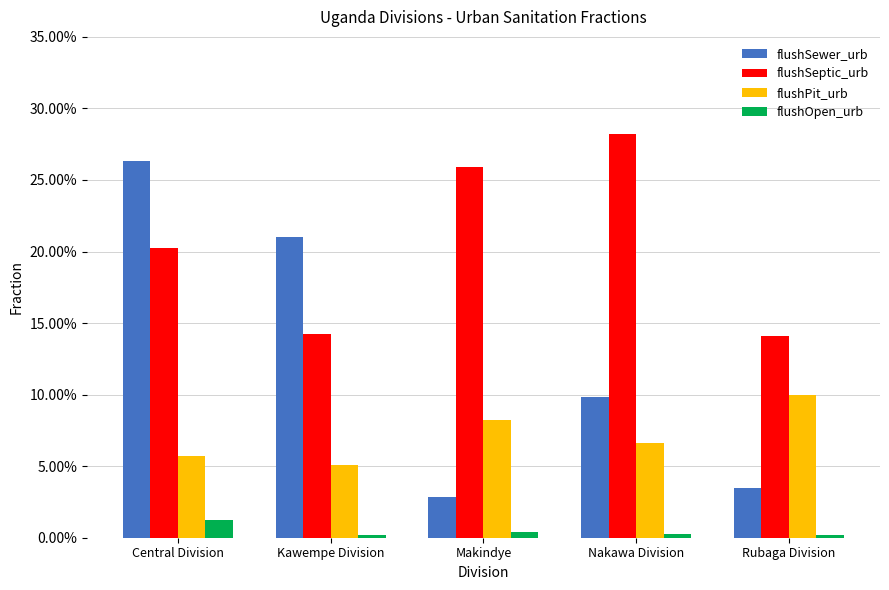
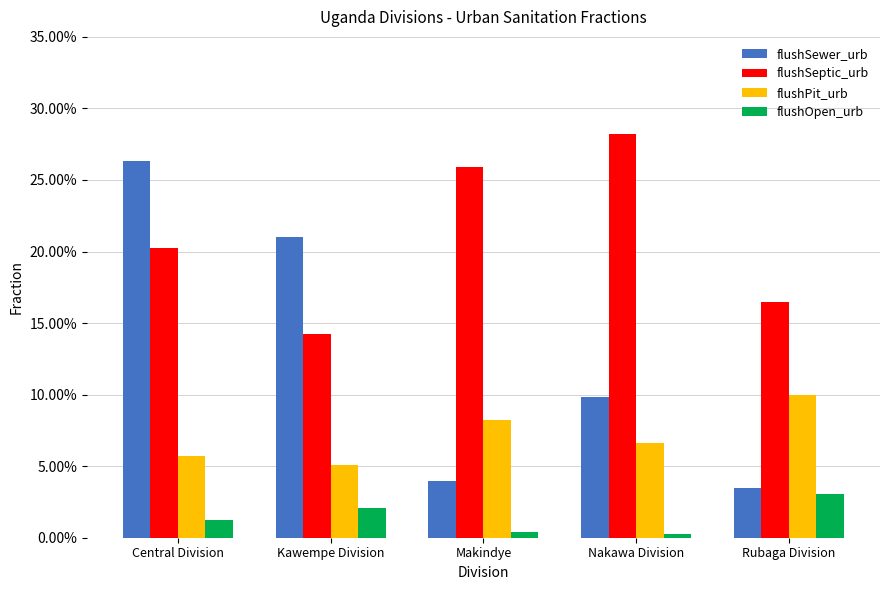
flushOpen_urb, Kawempe Division: 0.2% -> 2.1%
flushSewer_urb, Makindye: 2.9% -> 3.9%
flushSeptic_urb, Rubaga Division: 14.1% -> 16.5%
flushOpen_urb, Rubaga Division: 0.2% -> 3.1%
